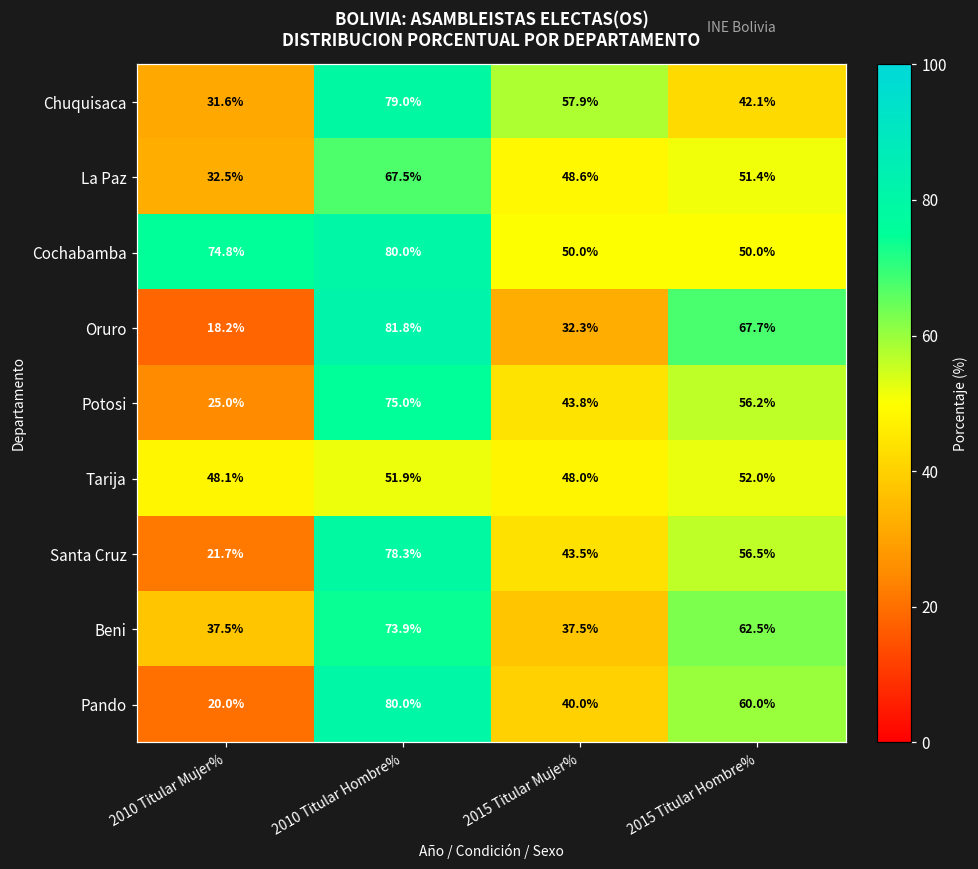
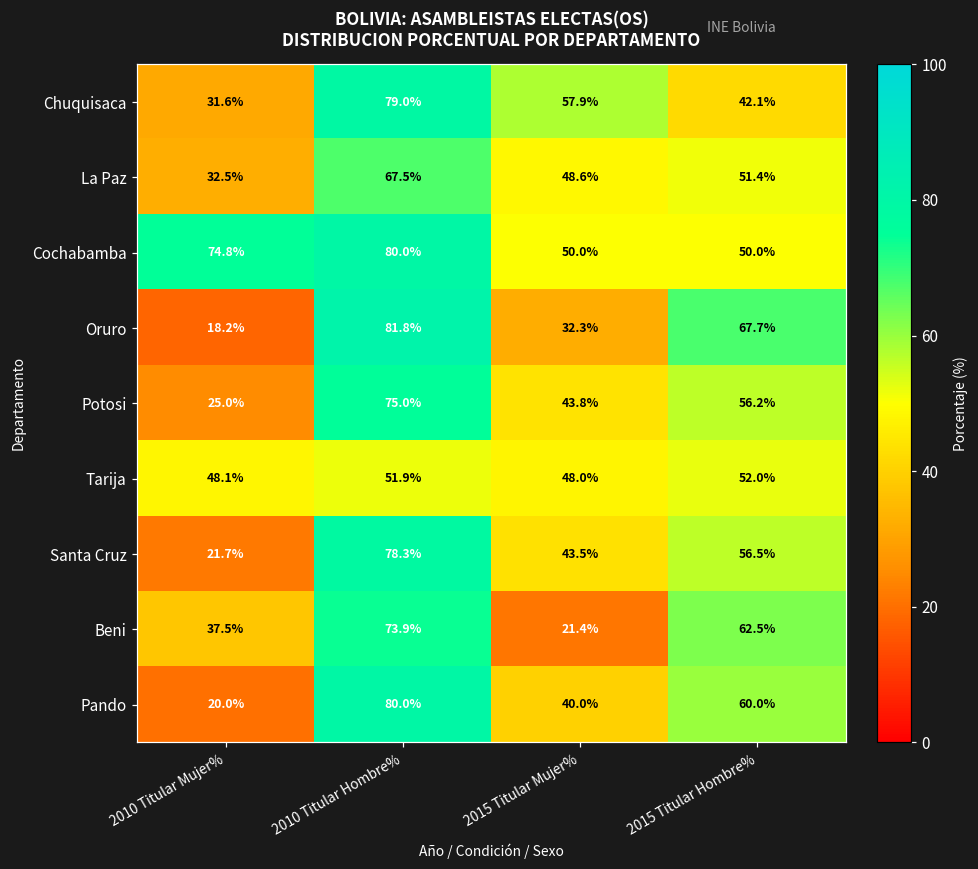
Beni, 2015 Titular Mujer%: 37.5% -> 21.4%
